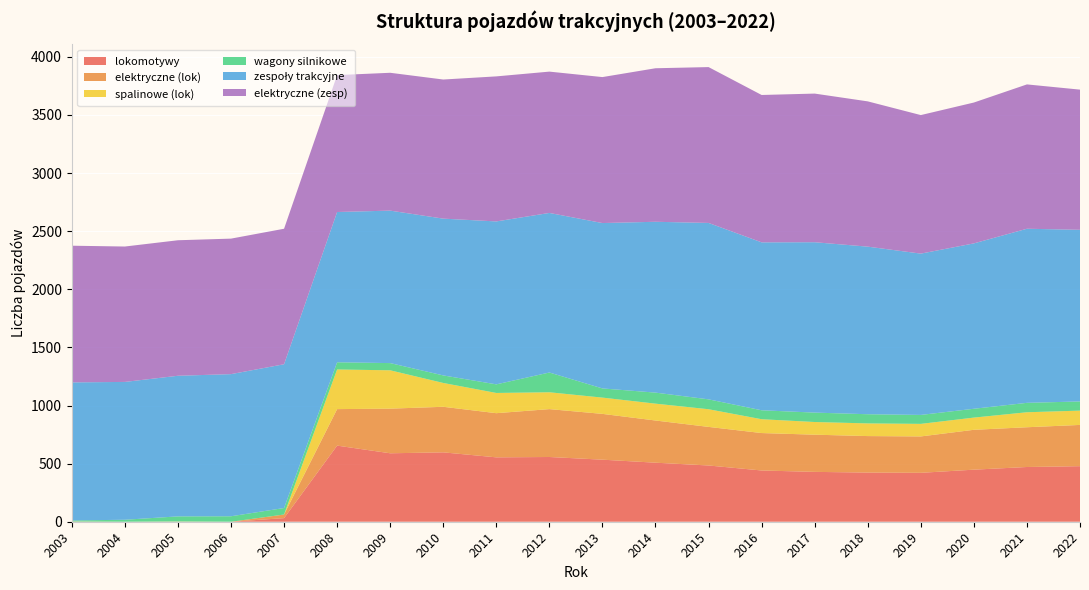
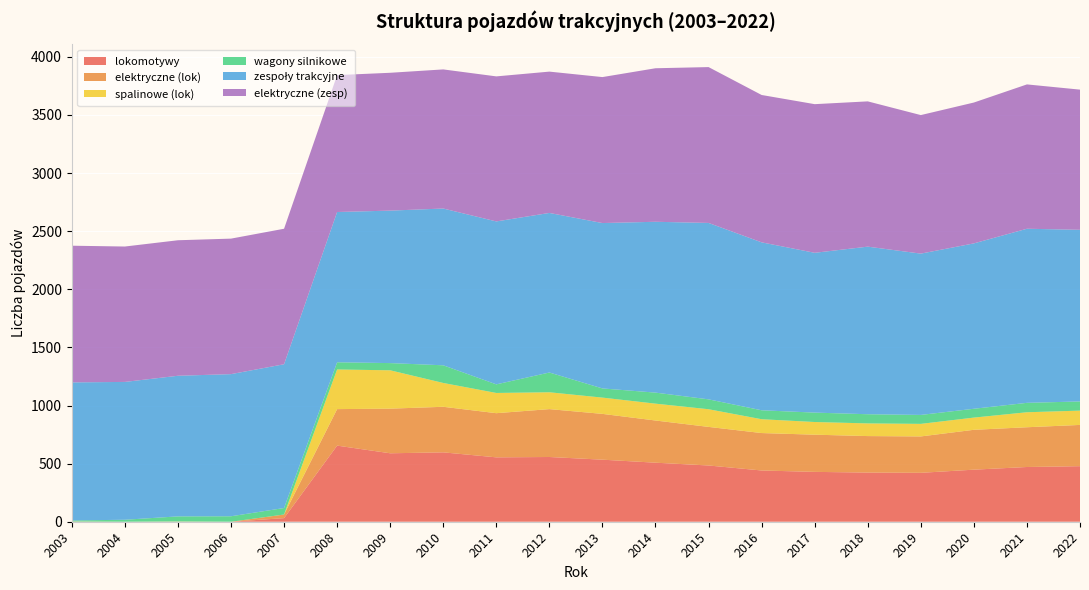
wagony silnikowe, 2010: 70 -> 150
zespoły trakcyjne, 2017: 1470 -> 1380
